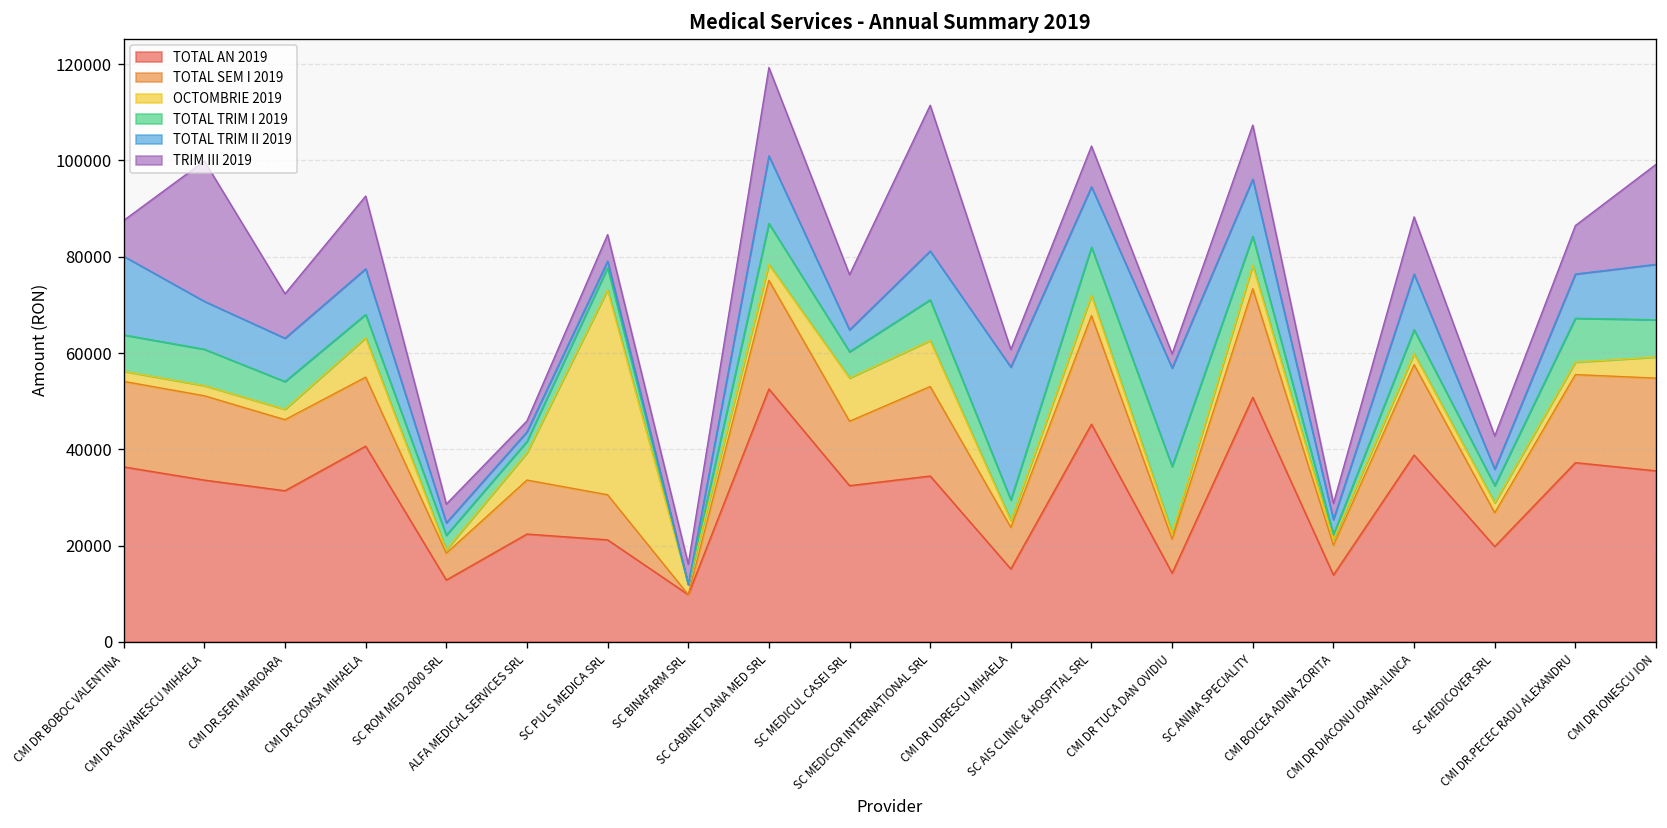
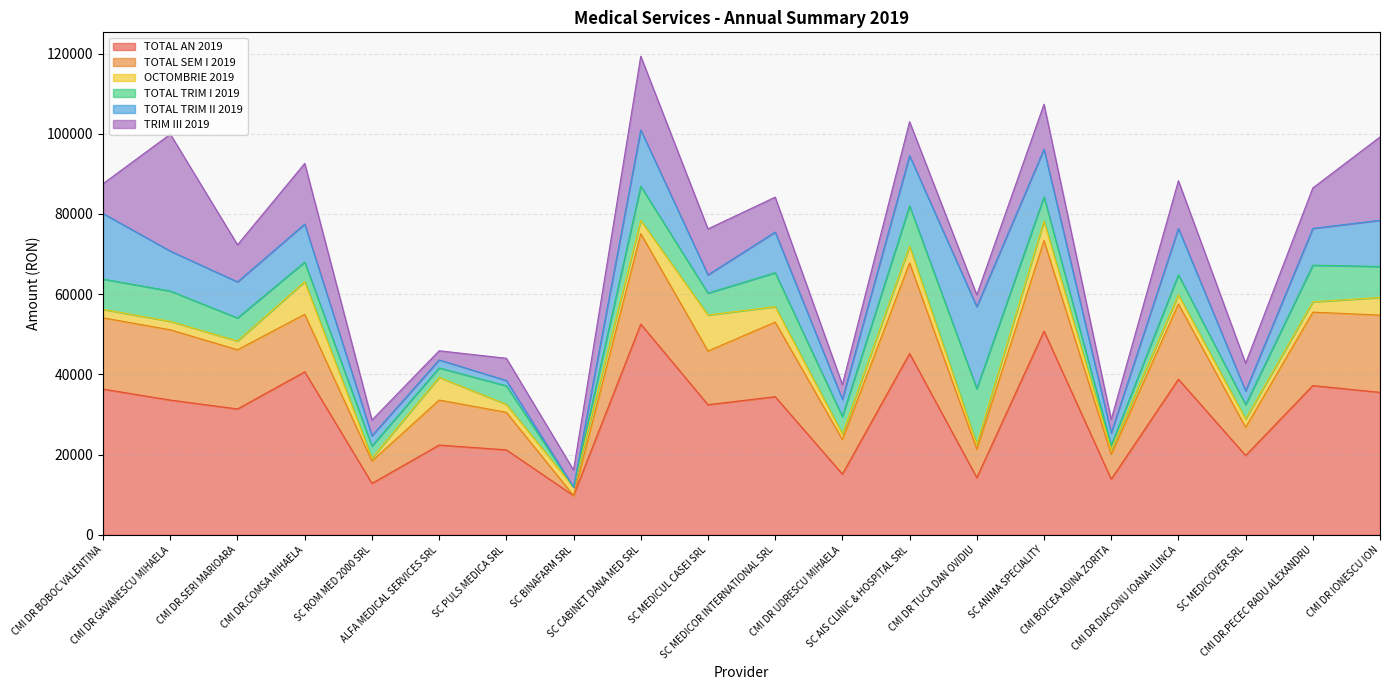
OCTOMBRIE 2019, SC PULS MEDICA SRL: 43000 -> 2000
OCTOMBRIE 2019, SC MEDICOR INTERNATIONAL SRL: 10000 -> 4000
TRIM III 2019, SC MEDICOR INTERNATIONAL SRL: 30000 -> 9000
TOTAL TRIM II 2019, CMI DR UDRESCU MIHAELA: 28000 -> 4000
